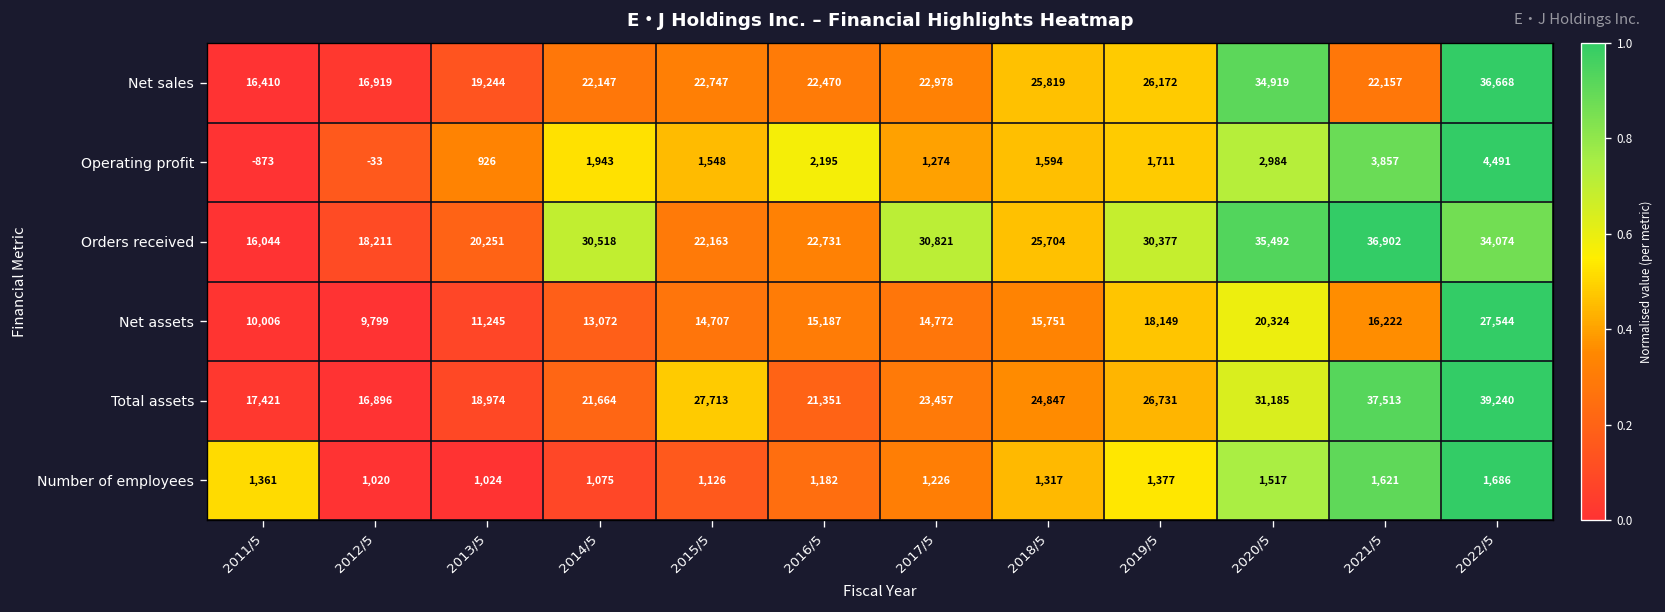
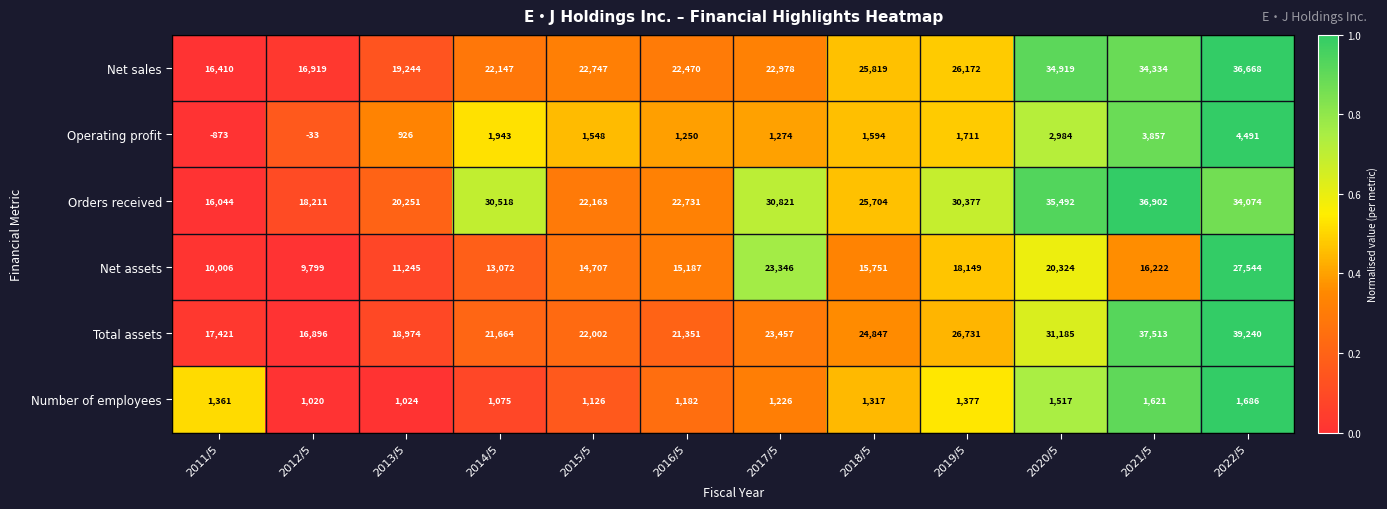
Net sales, 2021/5: 22,157 -> 34,334
Operating profit, 2016/5: 2,195 -> 1,250
Net assets, 2017/5: 14,772 -> 23,346
Total assets, 2015/5: 27,713 -> 22,002
